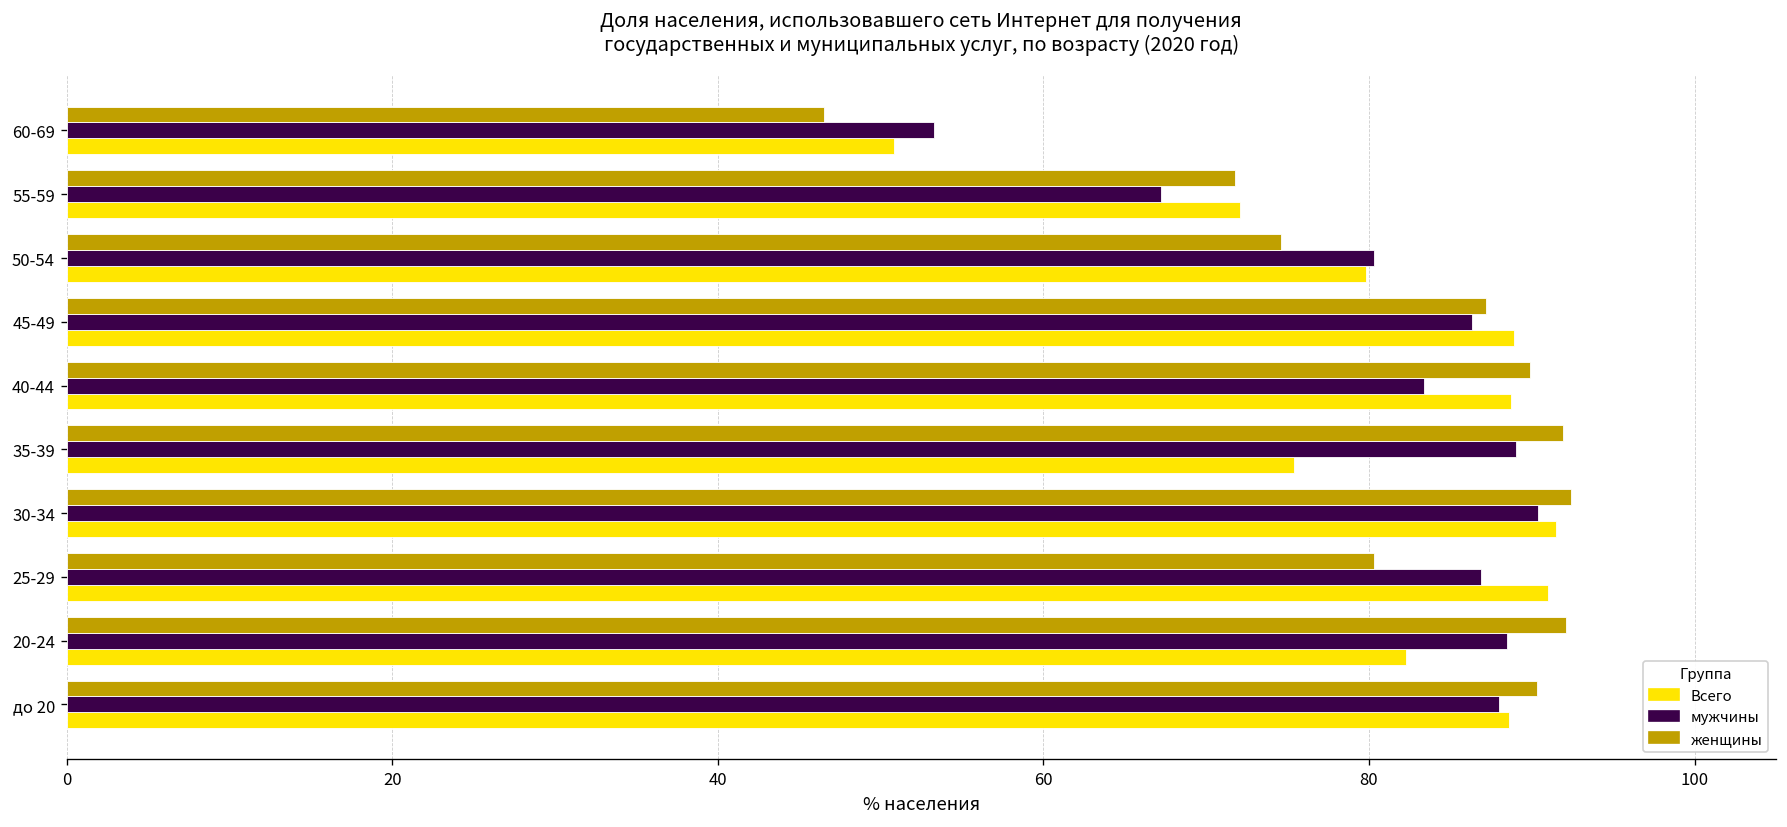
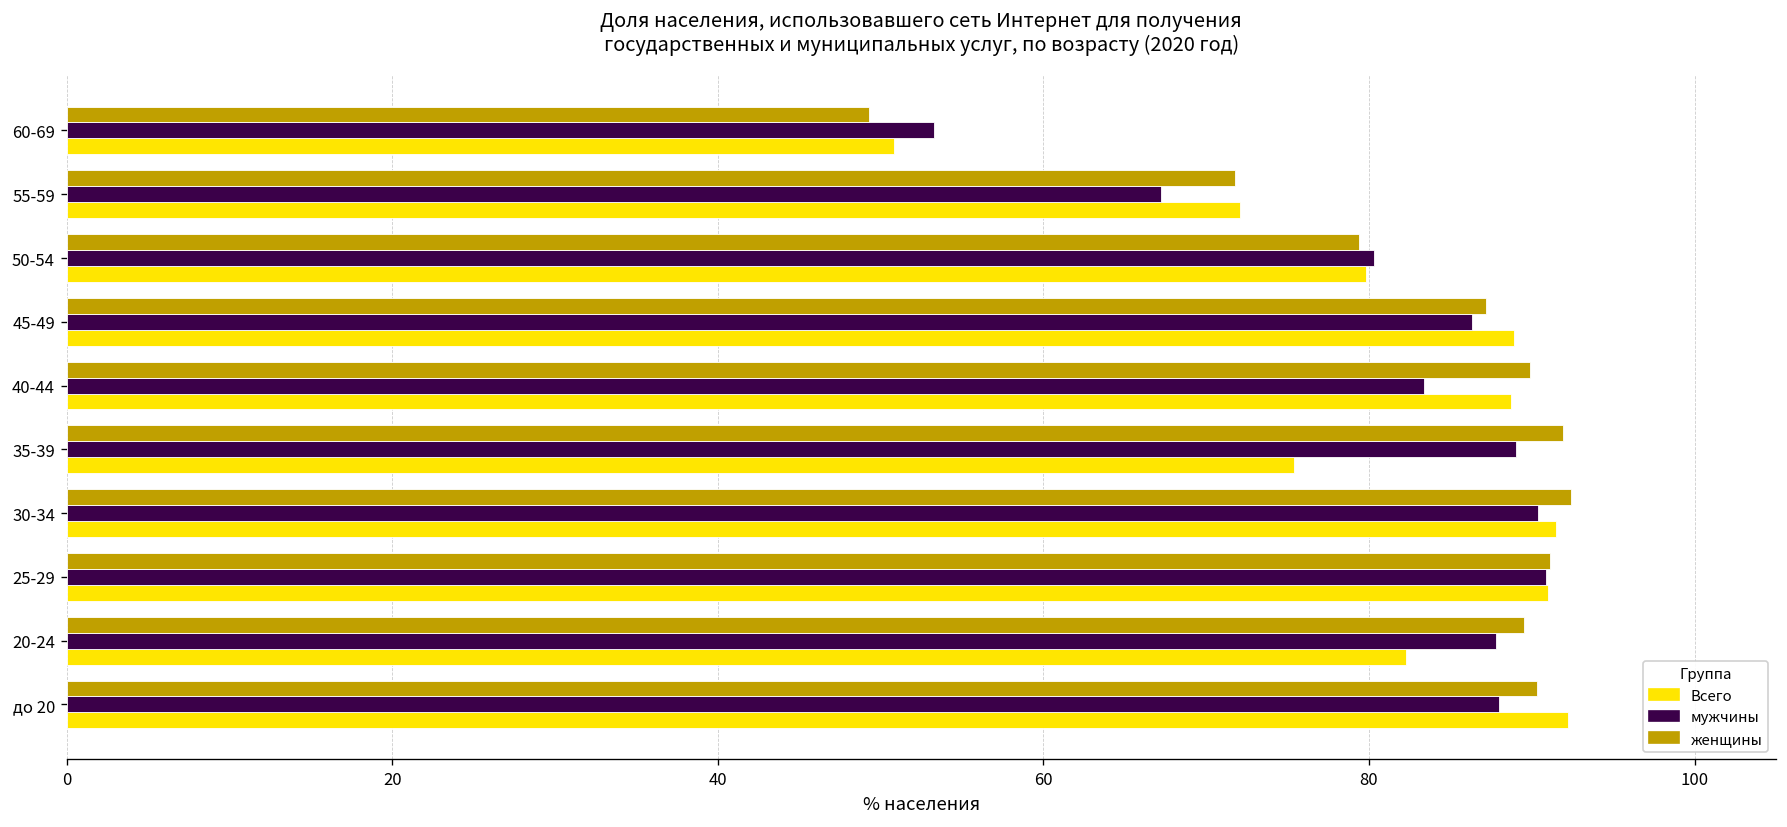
женщины, 60-69: 46.5 -> 49.3
женщины, 50-54: 74.6 -> 79.4
женщины, 25-29: 80.3 -> 91.1
мужчины, 25-29: 86.9 -> 90.9
женщины, 20-24: 92.1 -> 89.5
мужчины, 20-24: 88.5 -> 87.8
Всего, до 20: 88.6 -> 92.2
